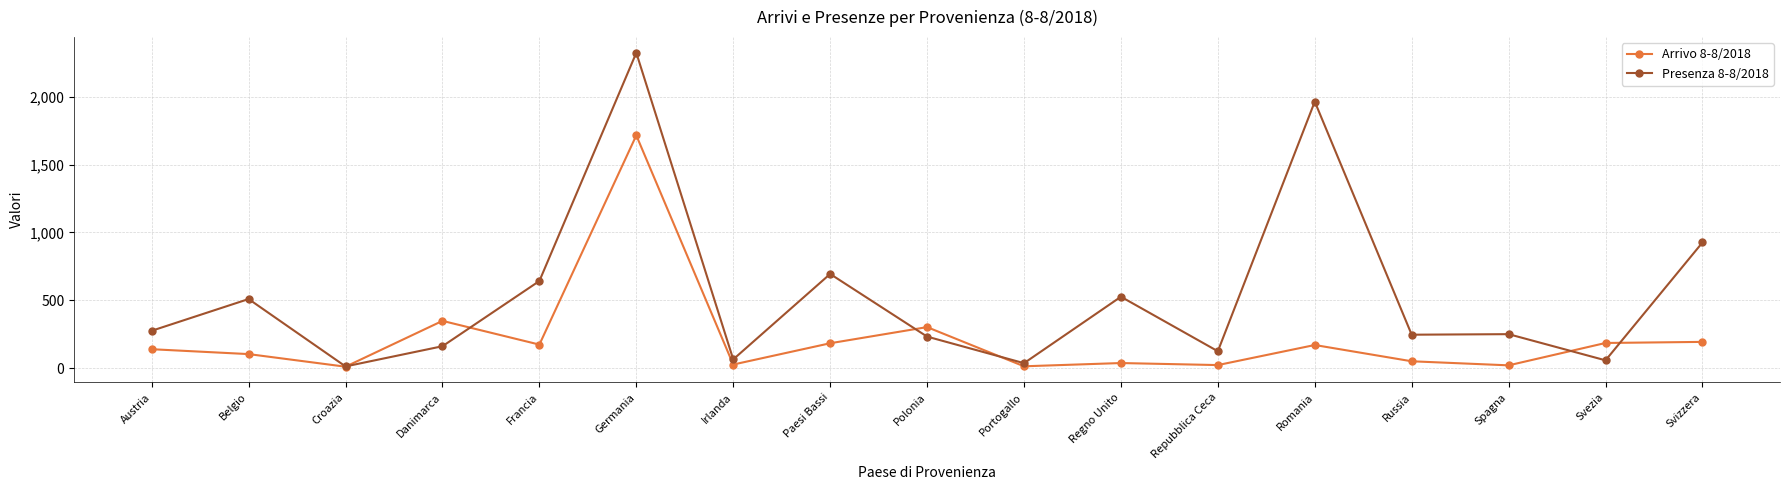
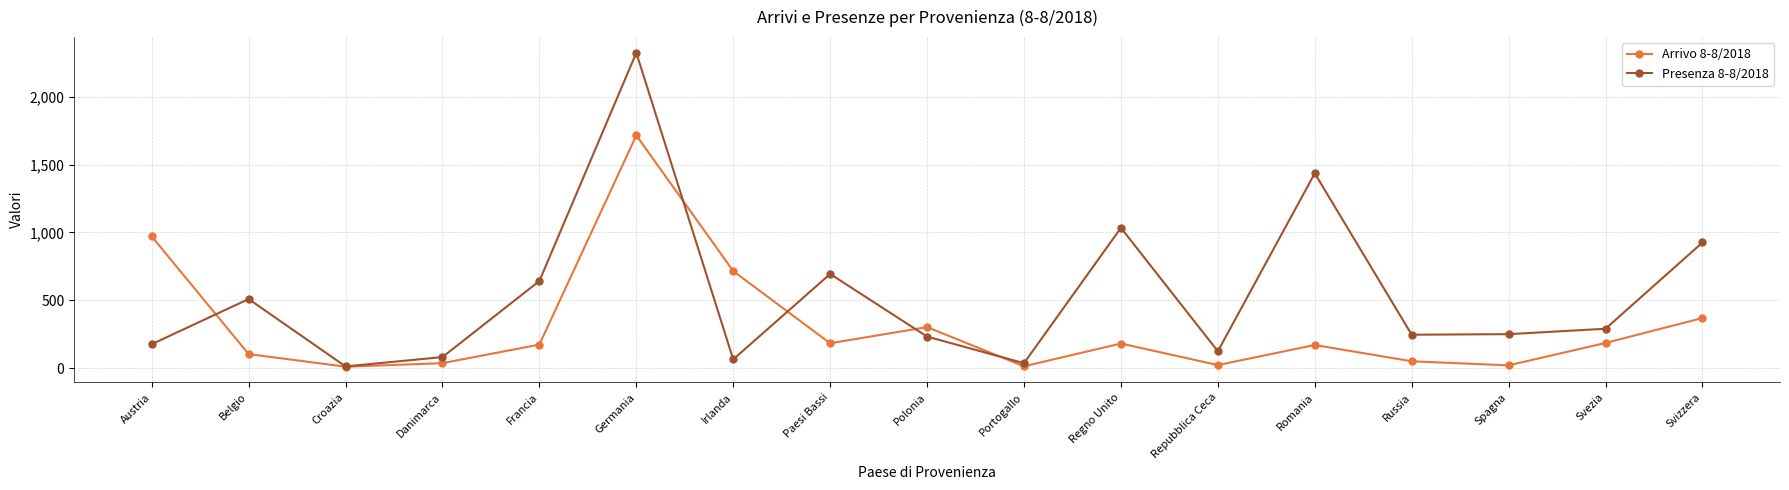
Arrivo 8-8/2018, Austria: 140 -> 970
Presenza 8-8/2018, Austria: 280 -> 180
Arrivo 8-8/2018, Danimarca: 350 -> 40
Presenza 8-8/2018, Danimarca: 160 -> 80
Arrivo 8-8/2018, Irlanda: 30 -> 720
Arrivo 8-8/2018, Regno Unito: 40 -> 180
Presenza 8-8/2018, Regno Unito: 530 -> 1,030
Presenza 8-8/2018, Romania: 1,970 -> 1,440
Presenza 8-8/2018, Svezia: 60 -> 290
Arrivo 8-8/2018, Svizzera: 190 -> 370
